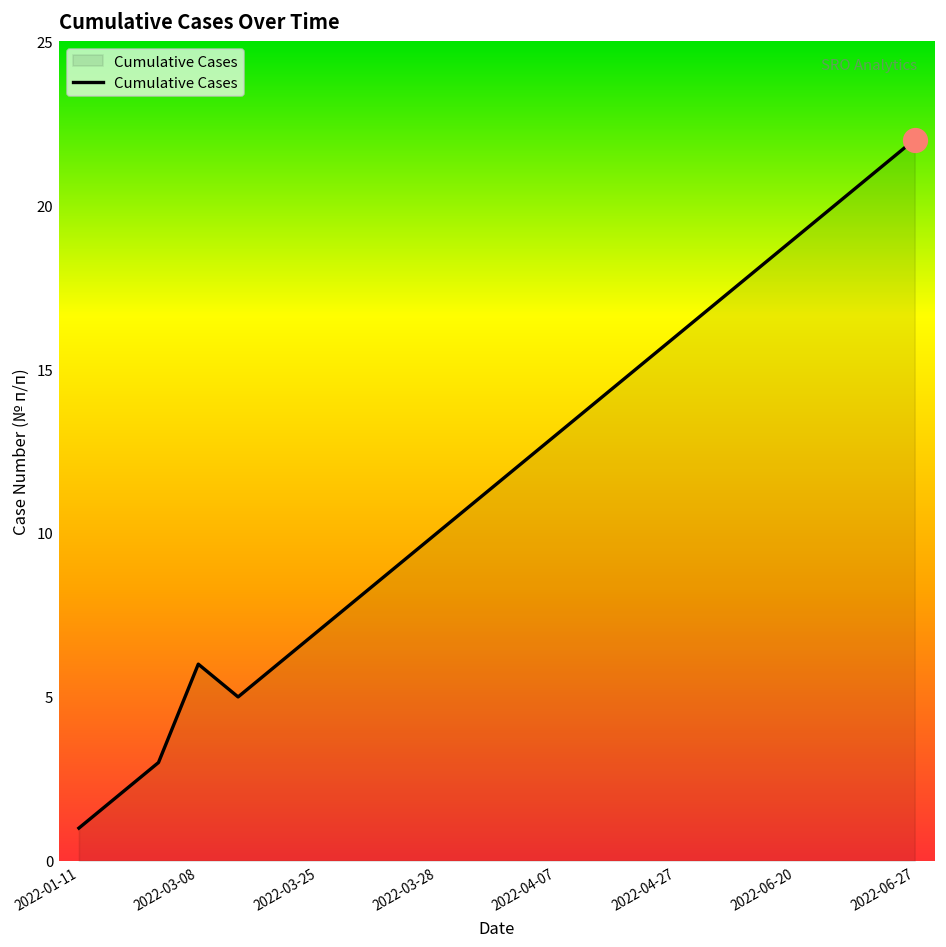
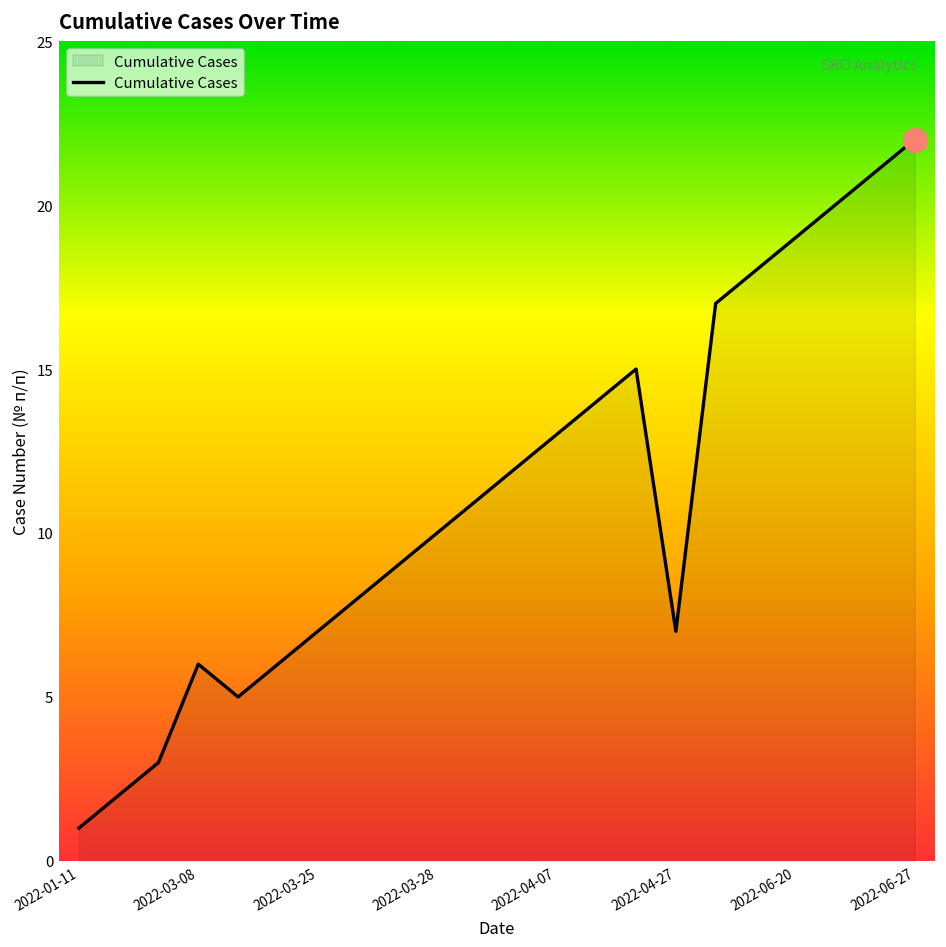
Cumulative Cases, 2022-04-27: 16 -> 7
